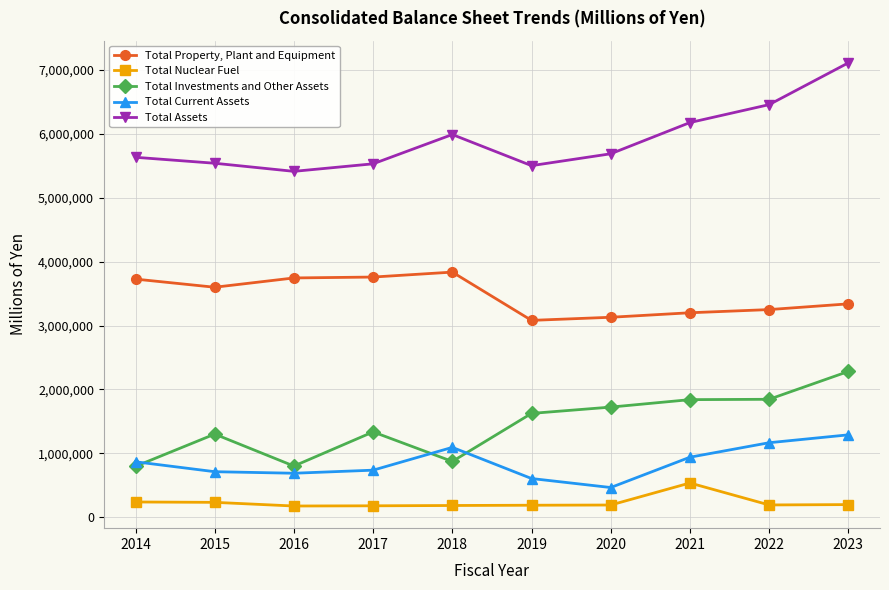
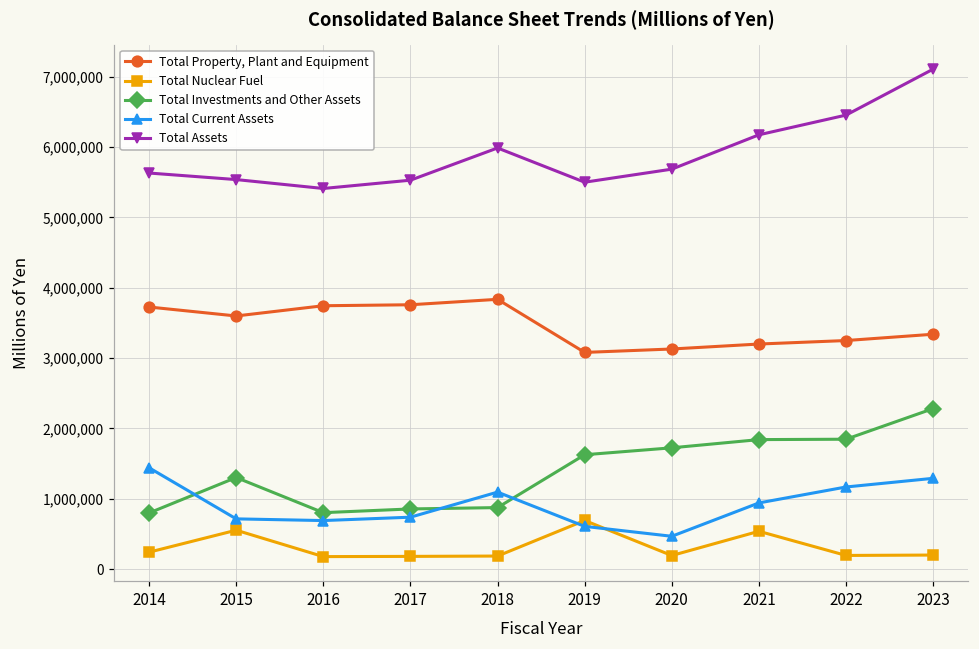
Total Current Assets, 2014: 900,000 -> 1,400,000
Total Nuclear Fuel, 2015: 200,000 -> 600,000
Total Investments and Other Assets, 2017: 1,300,000 -> 900,000
Total Nuclear Fuel, 2019: 200,000 -> 700,000
